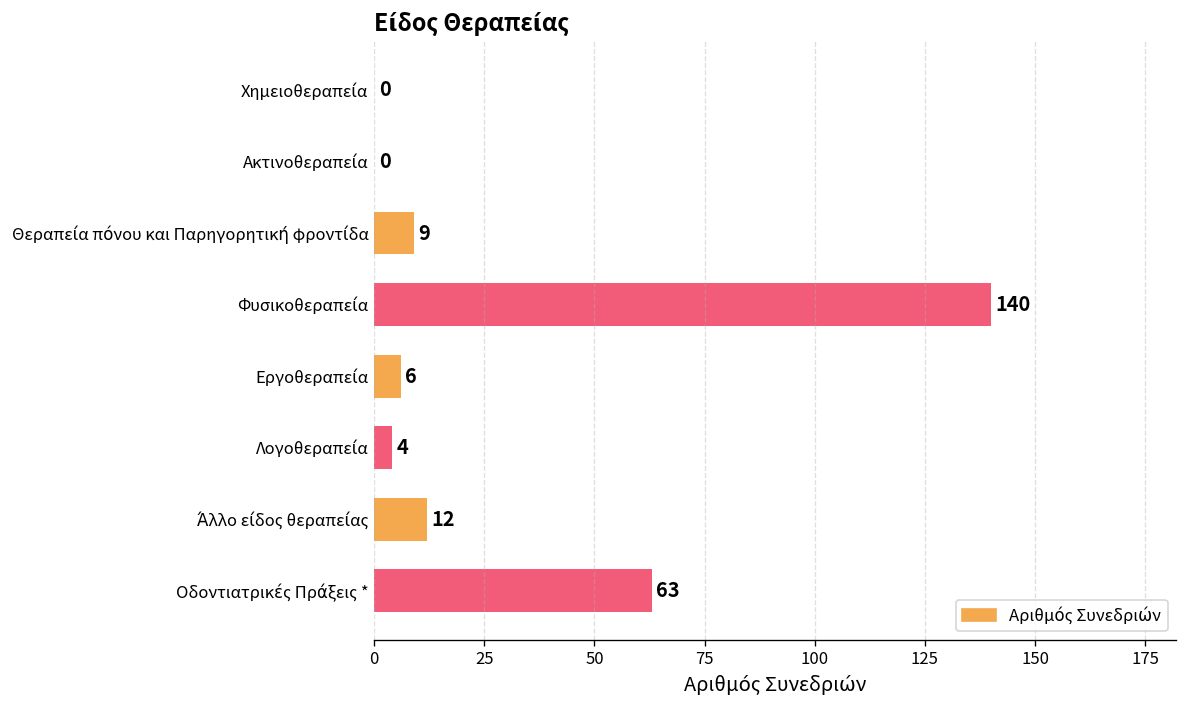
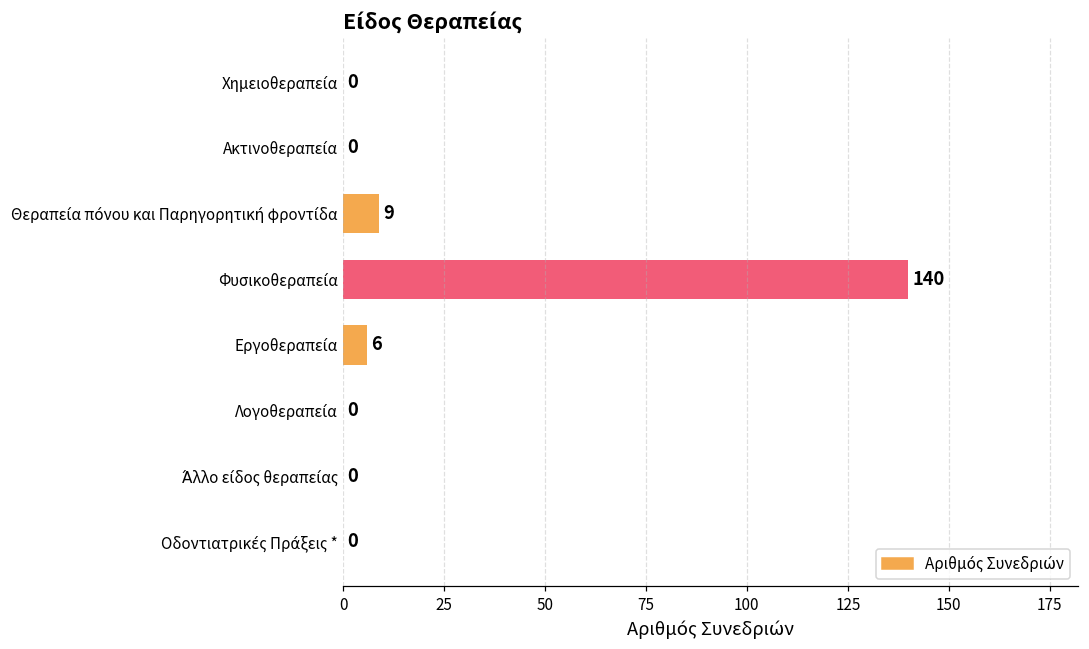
Λογοθεραπεία: 4 -> 0
Άλλο είδος θεραπείας: 12 -> 0
Οδοντιατρικές Πράξεις *: 63 -> 0
